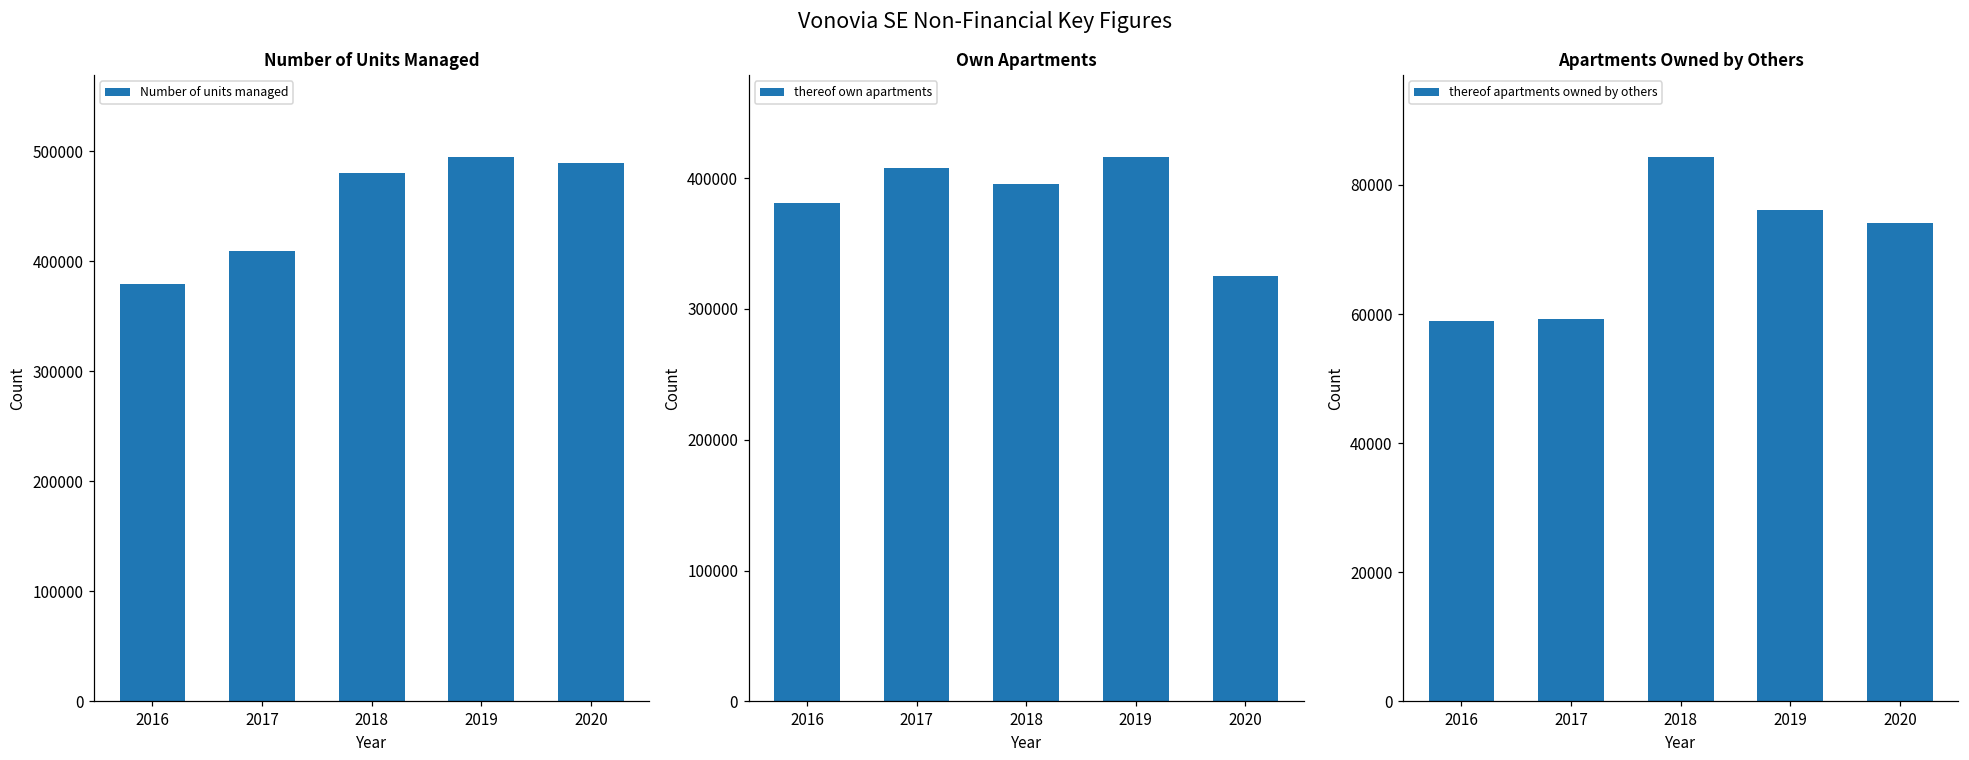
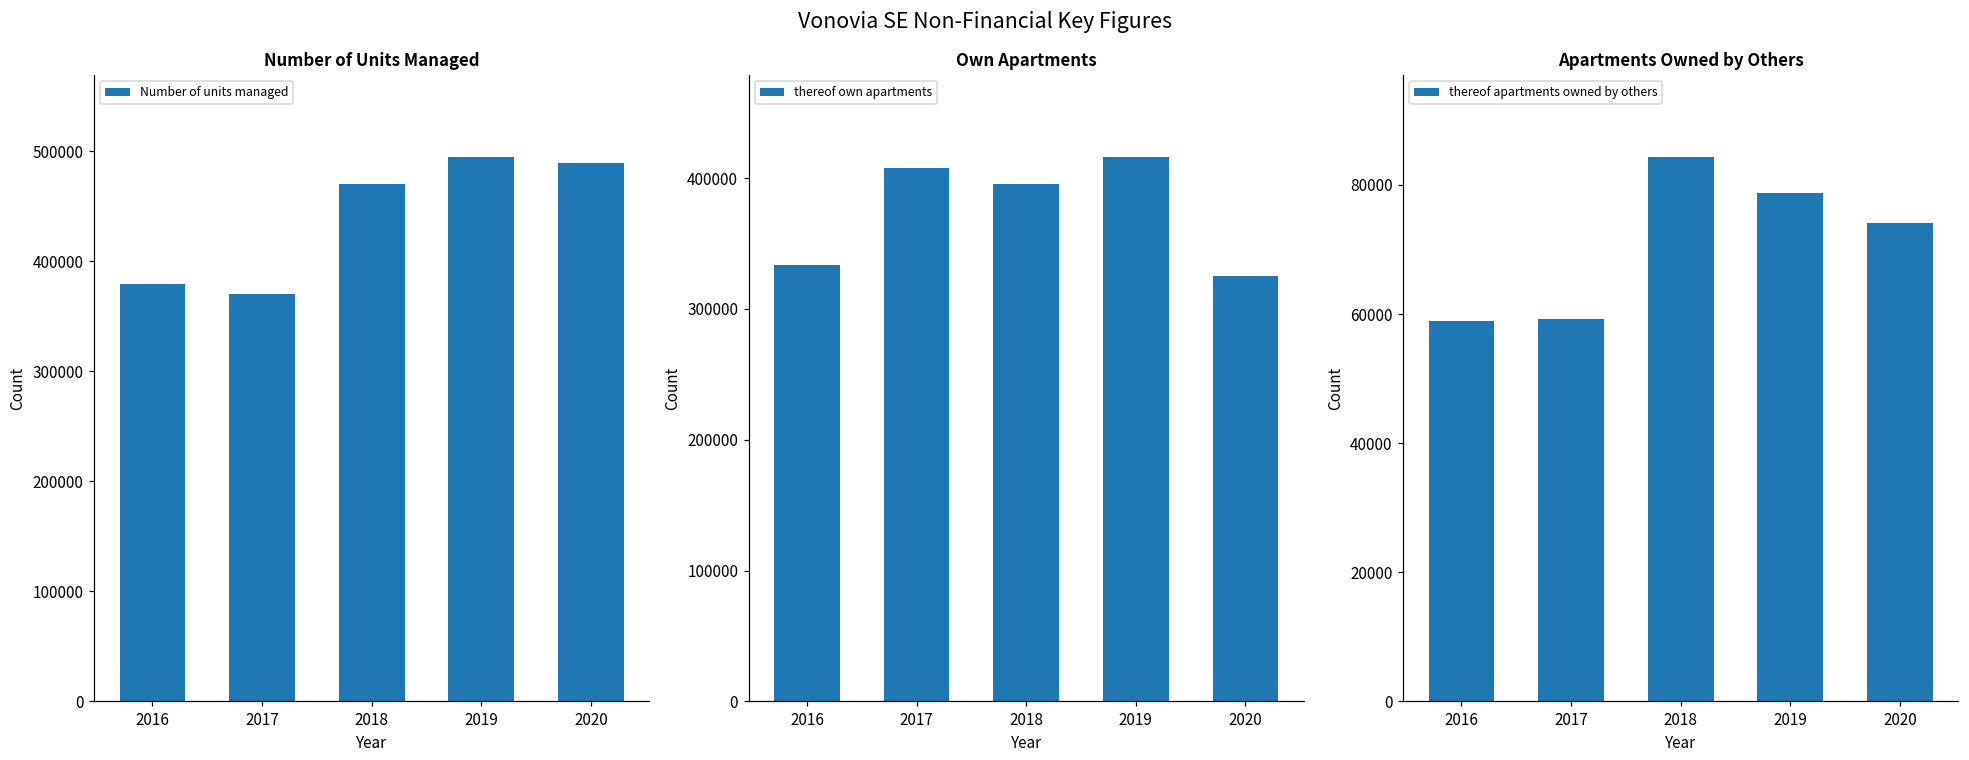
Number of Units Managed, 2017: 409000 -> 370000
Number of Units Managed, 2018: 480000 -> 470000
Own Apartments, 2016: 381000 -> 333000
Apartments Owned by Others, 2019: 76000 -> 79000
